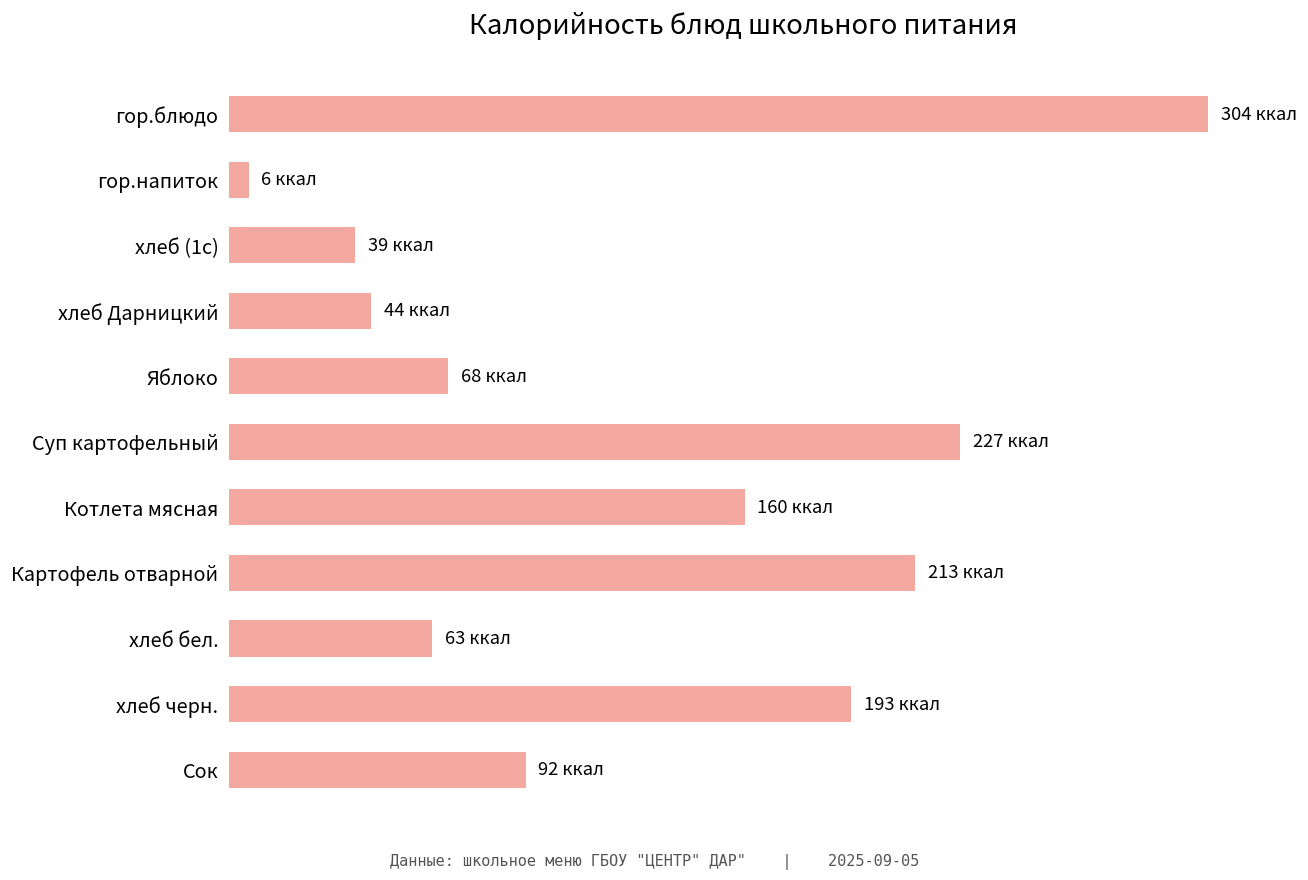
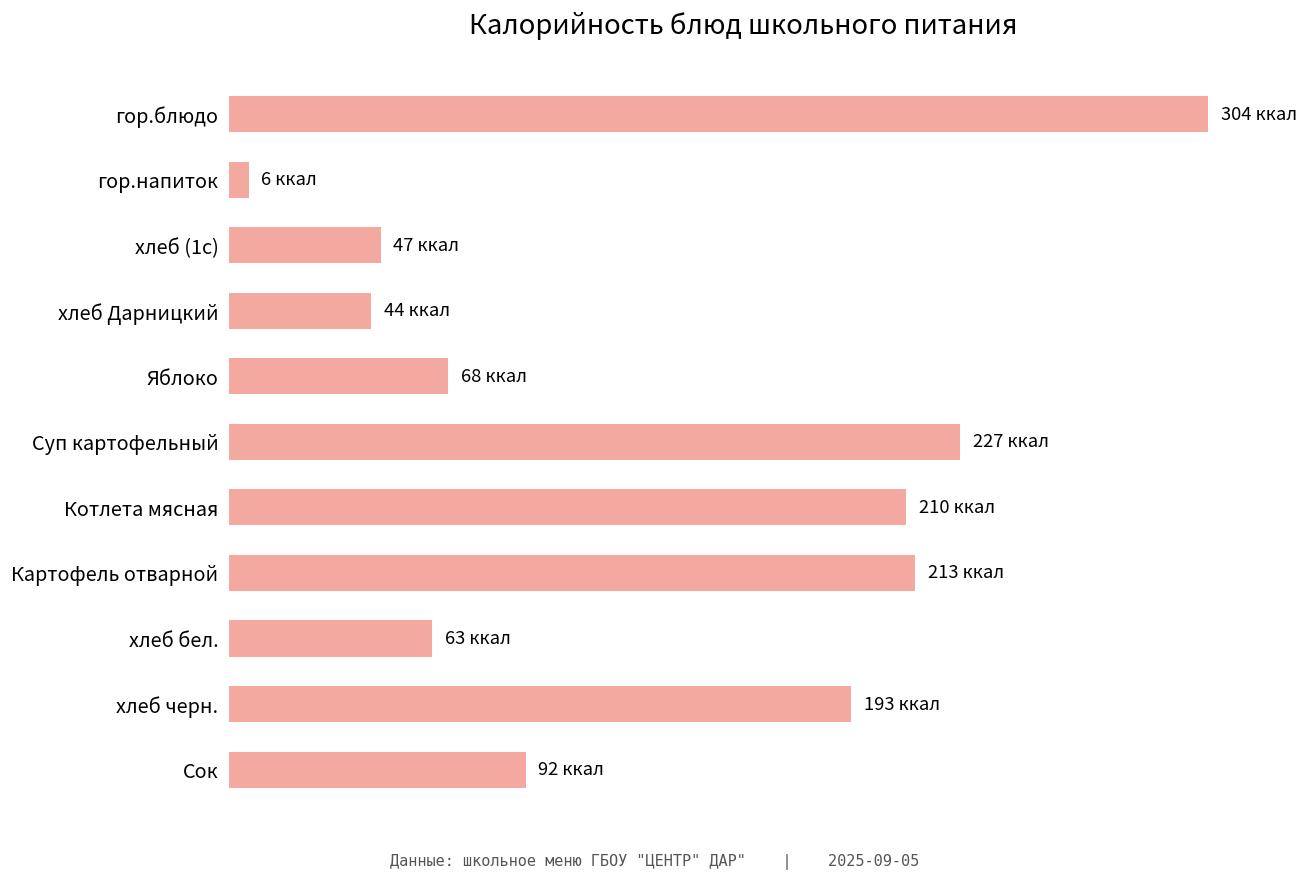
хлеб (1с): 39 -> 47
Котлета мясная: 160 -> 210
